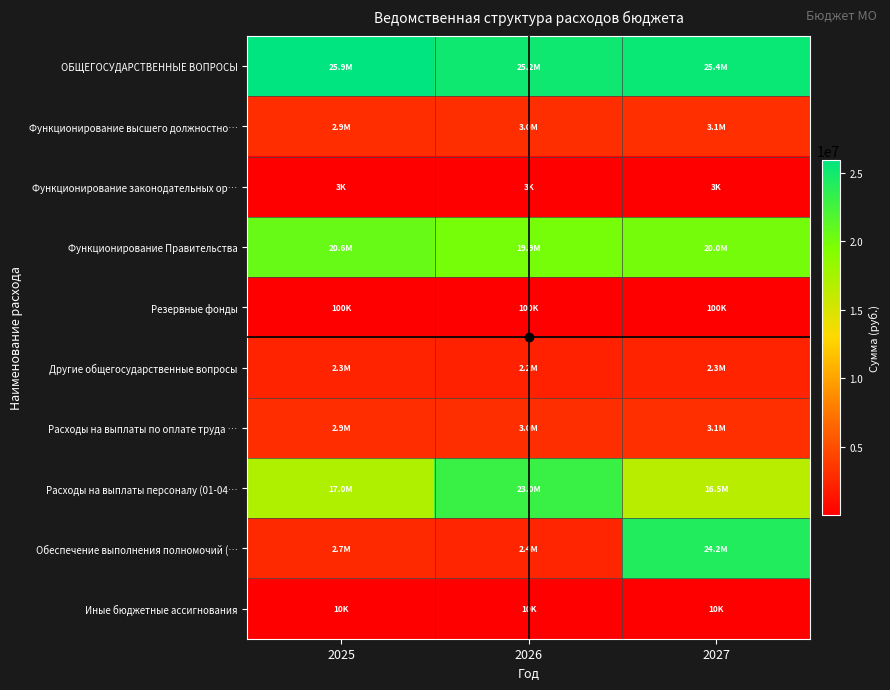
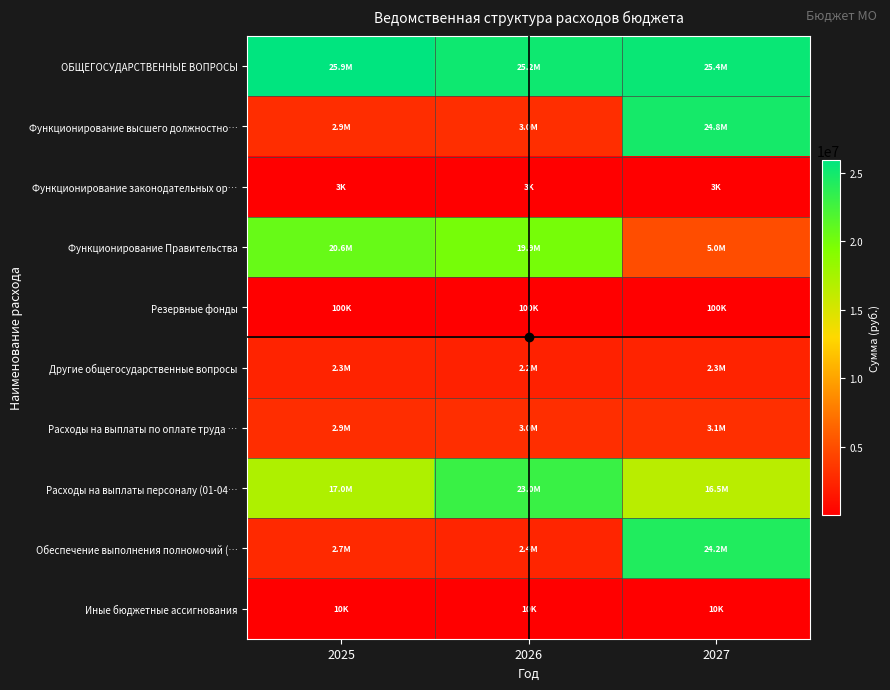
Функционирование высшего должностно…, 2027: 3.1M -> 24.8M
Функционирование Правительства, 2027: 20.0M -> 5.0M
